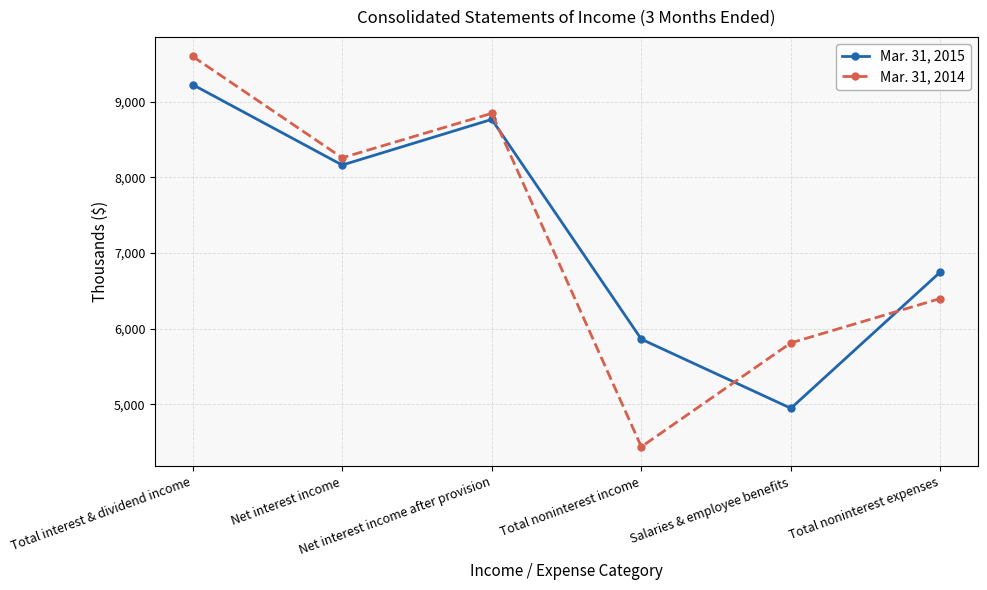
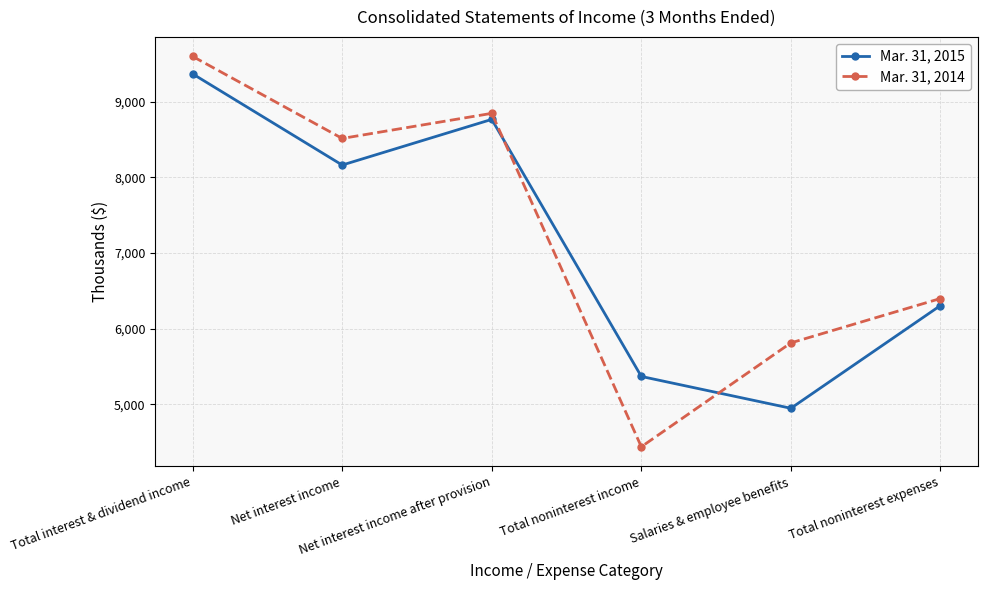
Mar. 31, 2015, Total interest & dividend income: 9,200 -> 9,400
Mar. 31, 2014, Net interest income: 8,300 -> 8,500
Mar. 31, 2015, Total noninterest income: 5,900 -> 5,400
Mar. 31, 2015, Total noninterest expenses: 6,800 -> 6,300
